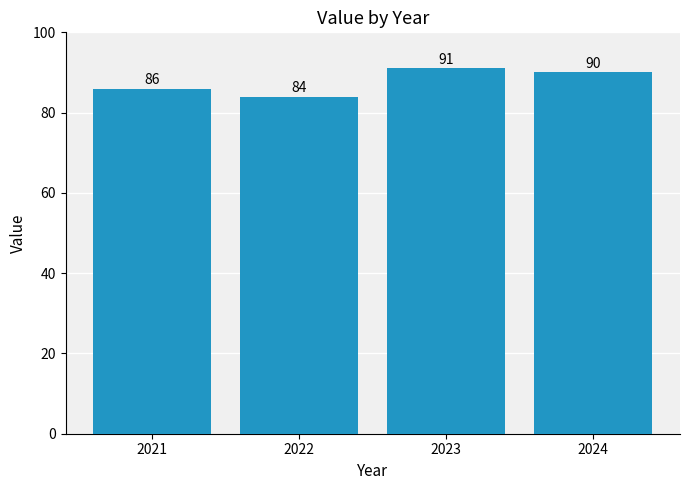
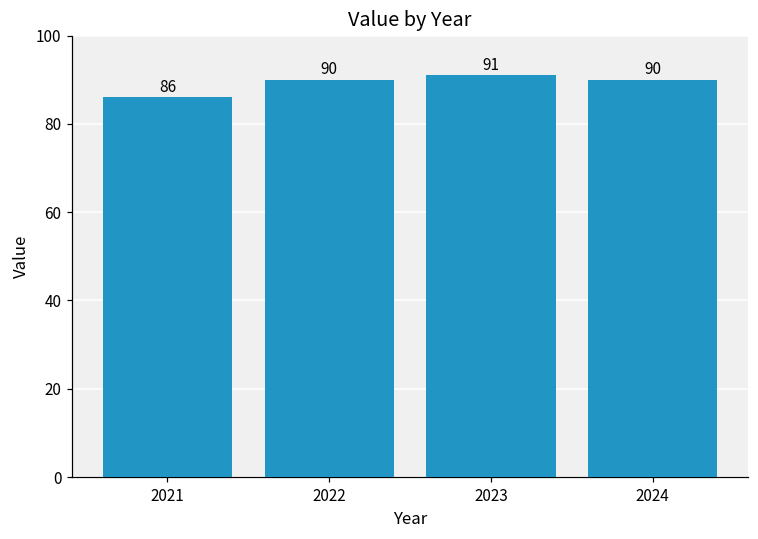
2022: 84 -> 90
